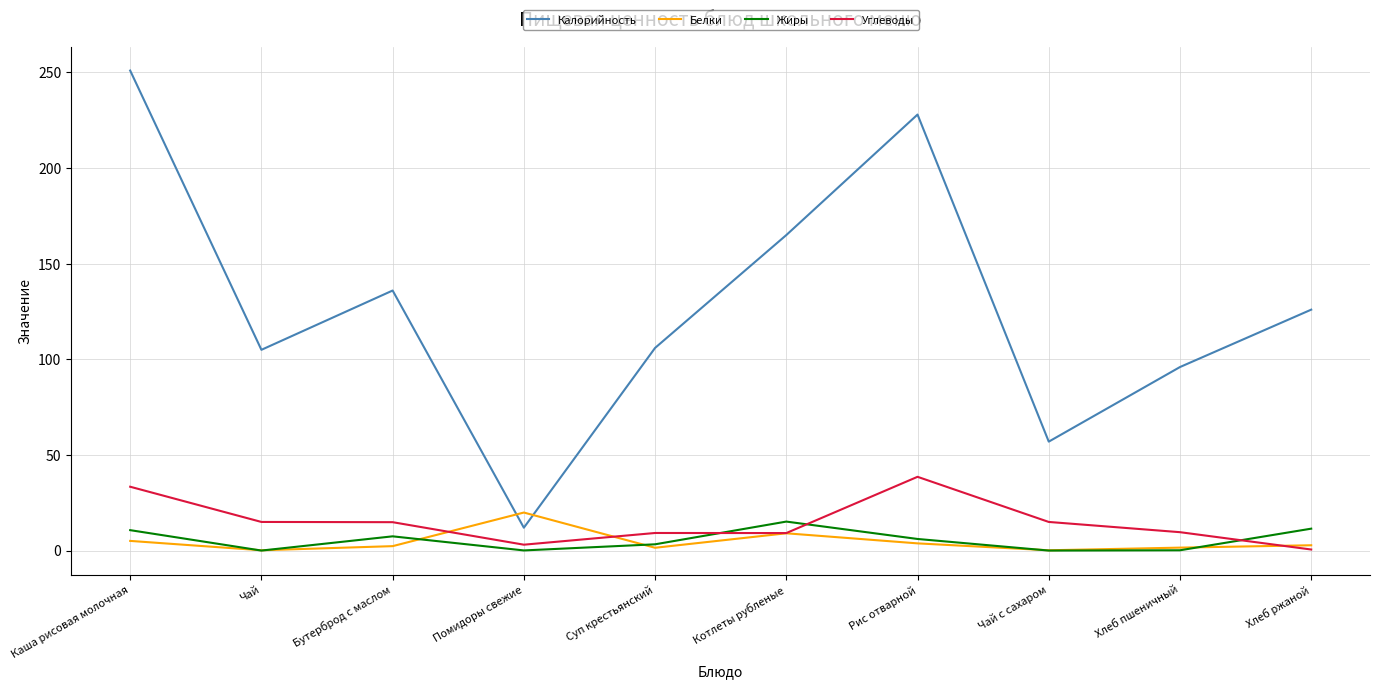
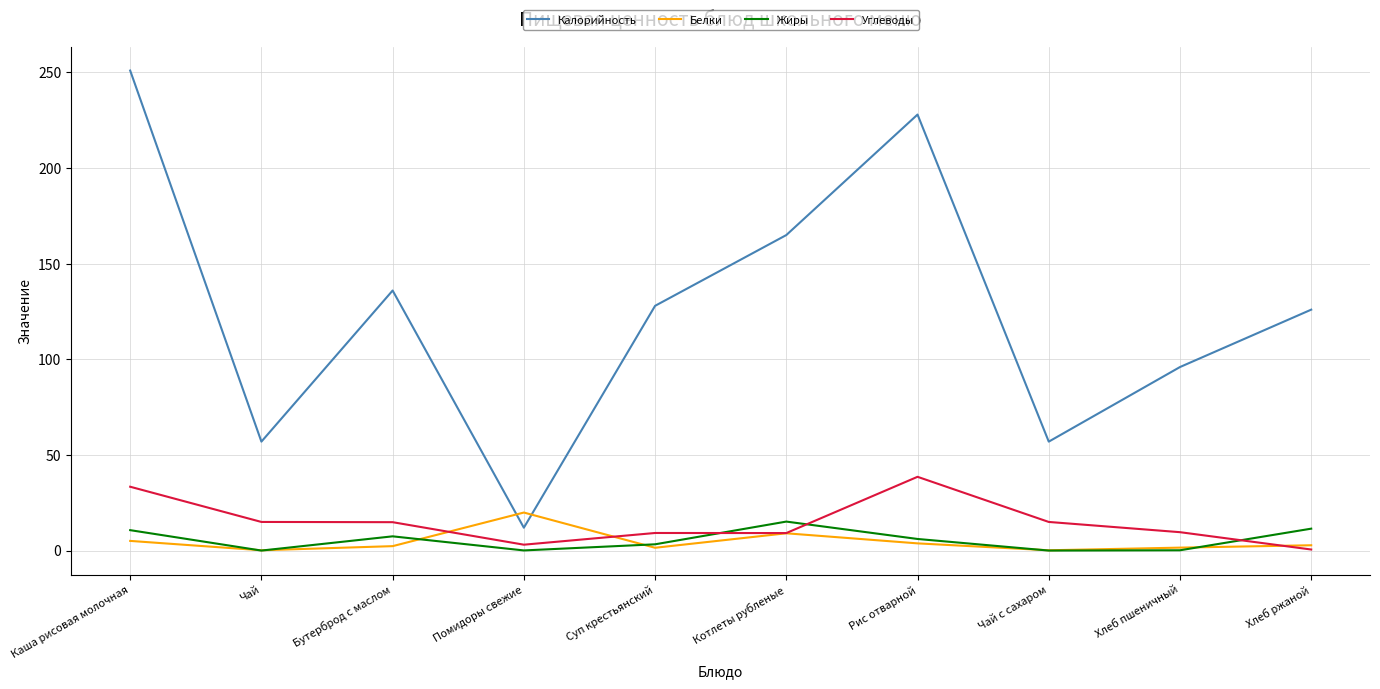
Калорийность, Чай: 105 -> 57
Калорийность, Суп крестьянский: 106 -> 128
